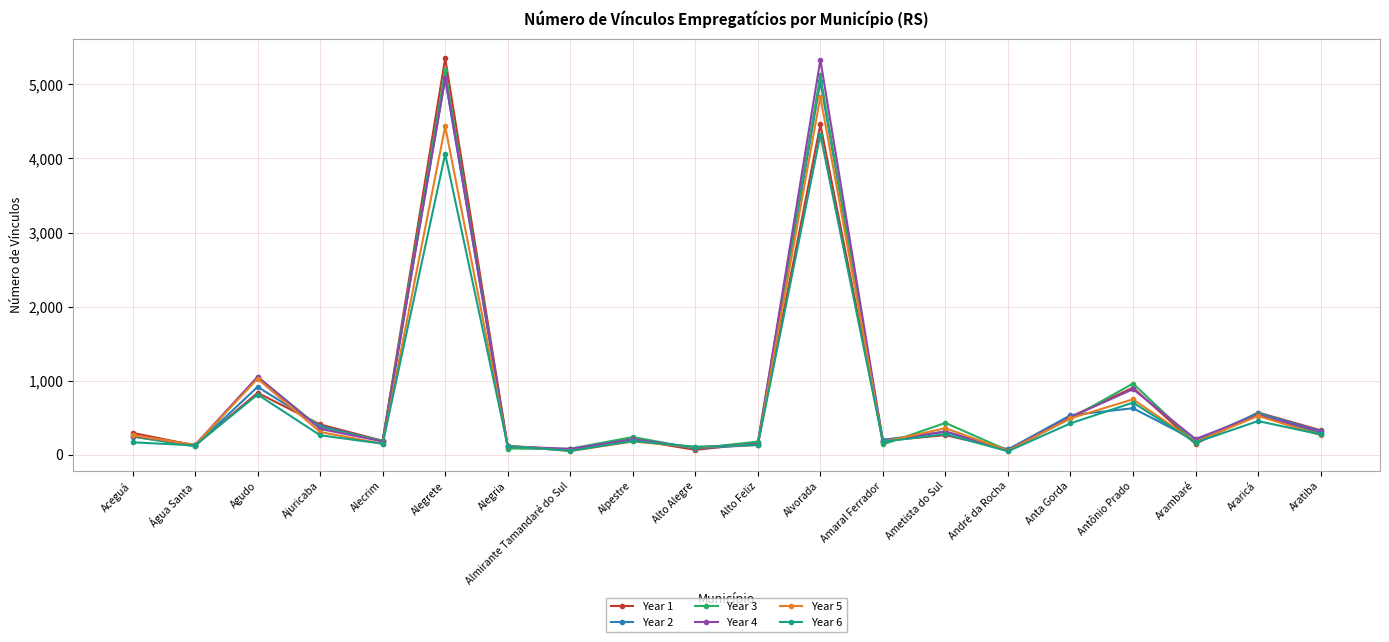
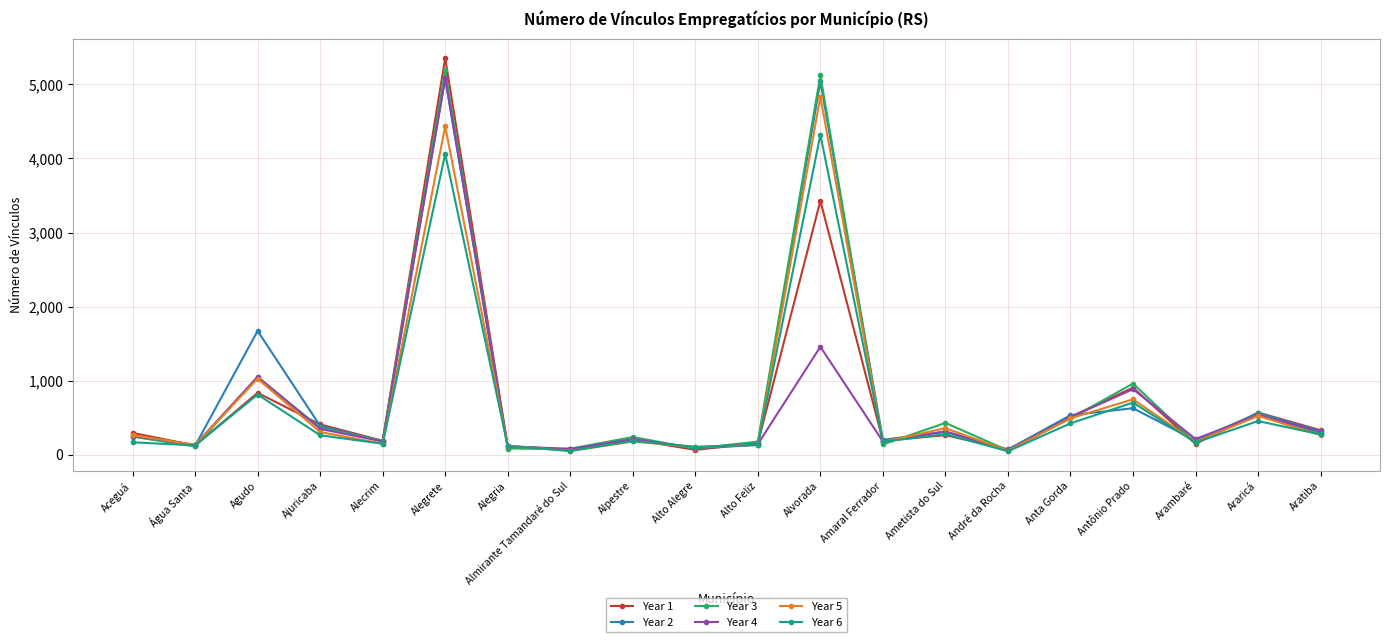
Year 2, Agudo: 900 -> 1,700
Year 1, Alvorada: 4,500 -> 3,400
Year 4, Alvorada: 5,300 -> 1,500
